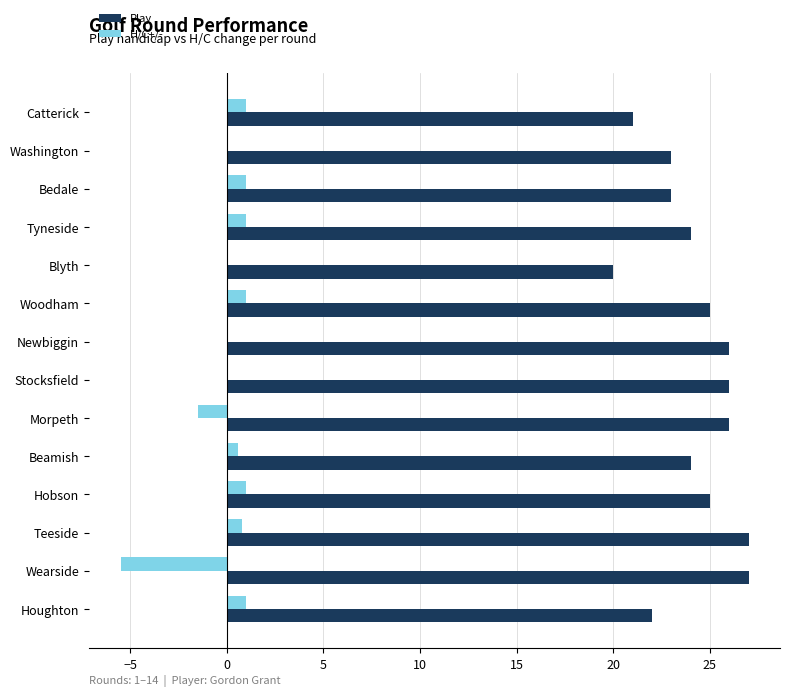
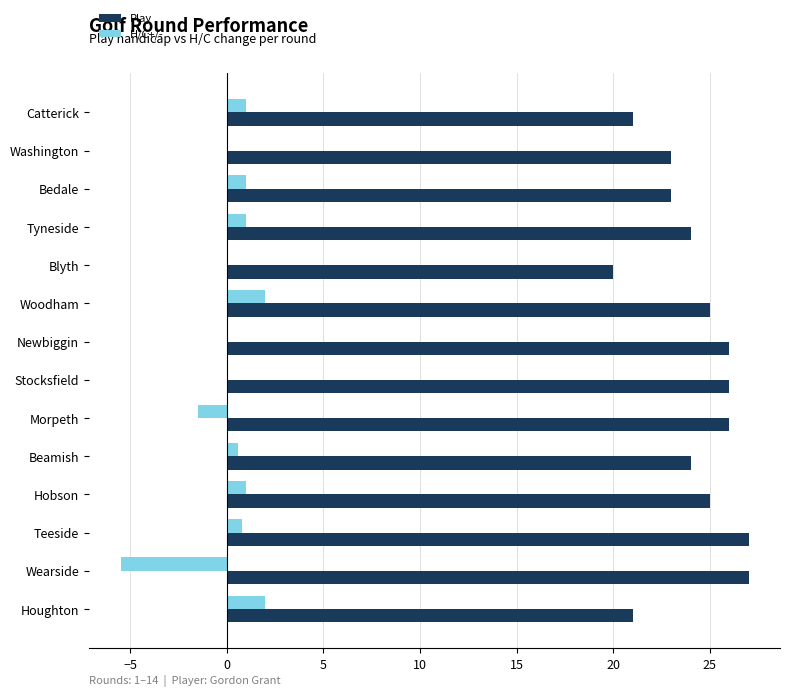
H/C+/-, Woodham: 1 -> 2
H/C+/-, Houghton: 1 -> 2
Play, Houghton: 22 -> 21
